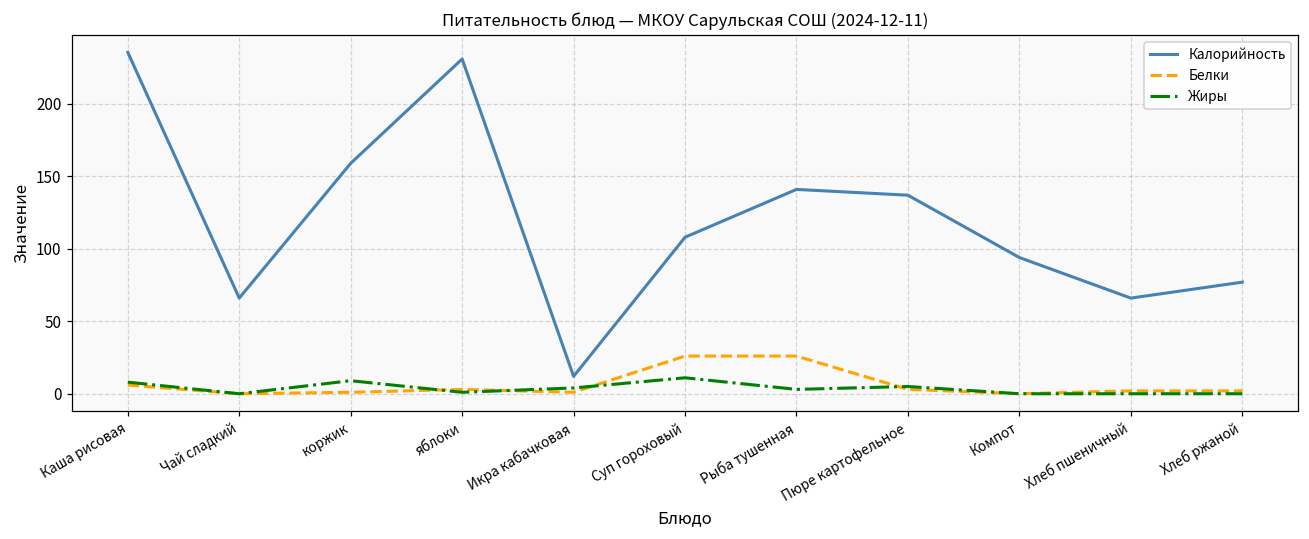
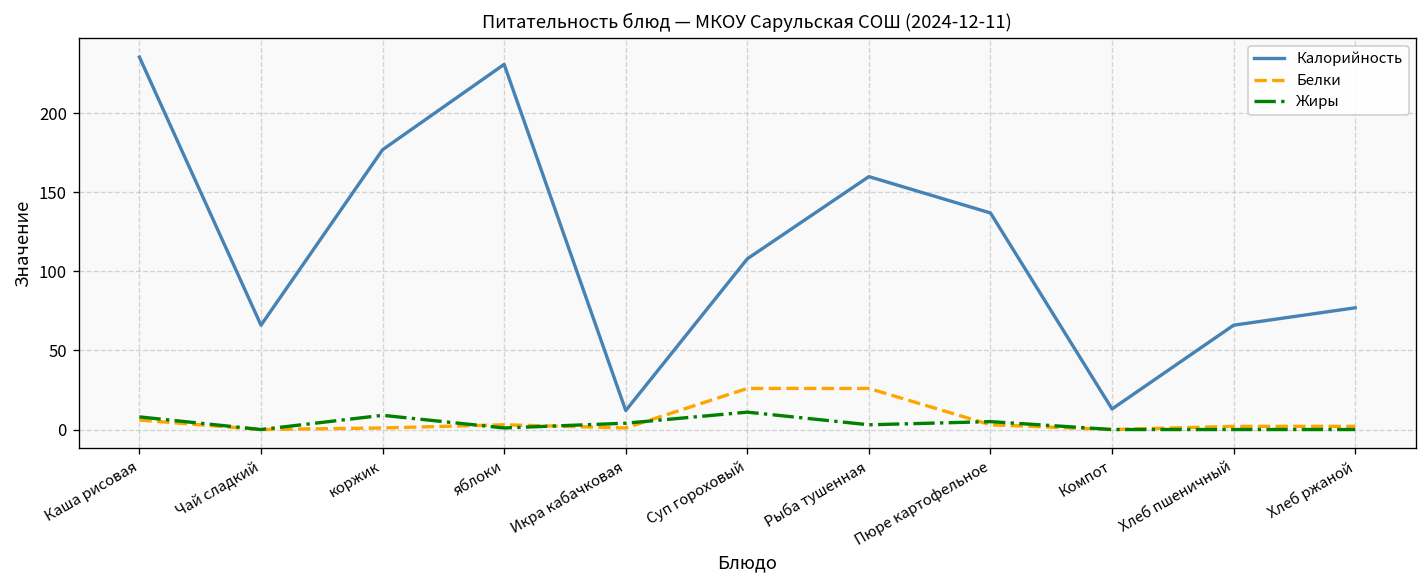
Калорийность, коржик: 159 -> 177
Калорийность, Рыба тушенная: 141 -> 160
Калорийность, Компот: 94 -> 13
